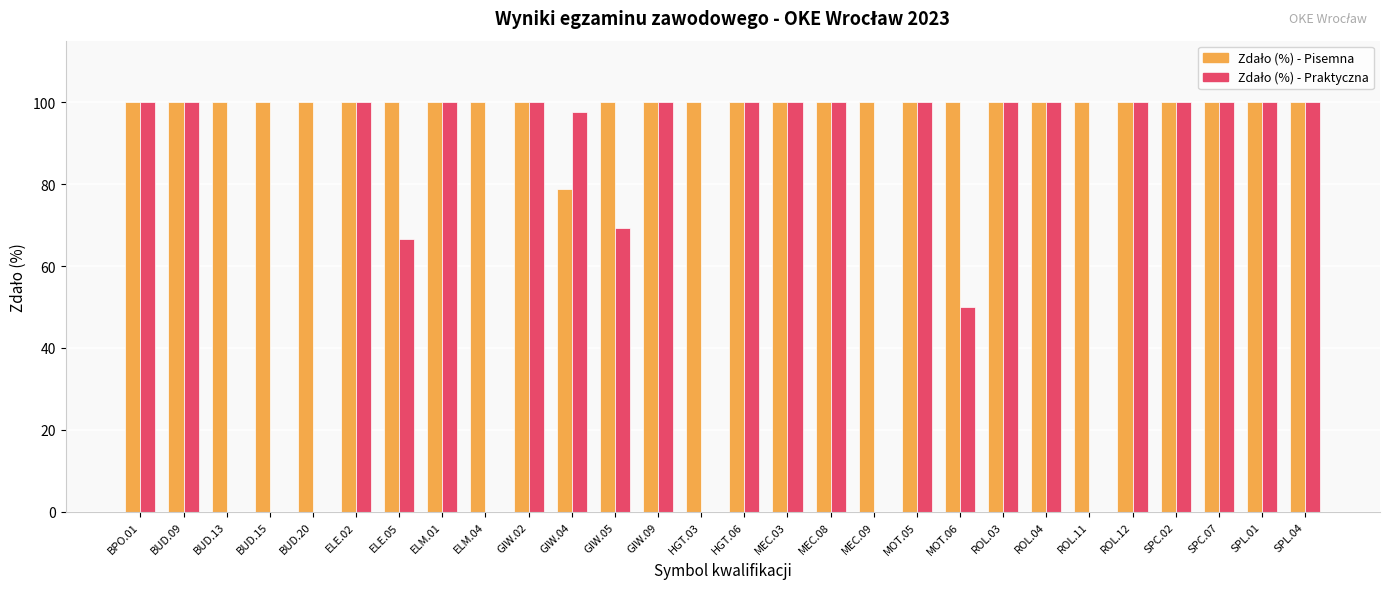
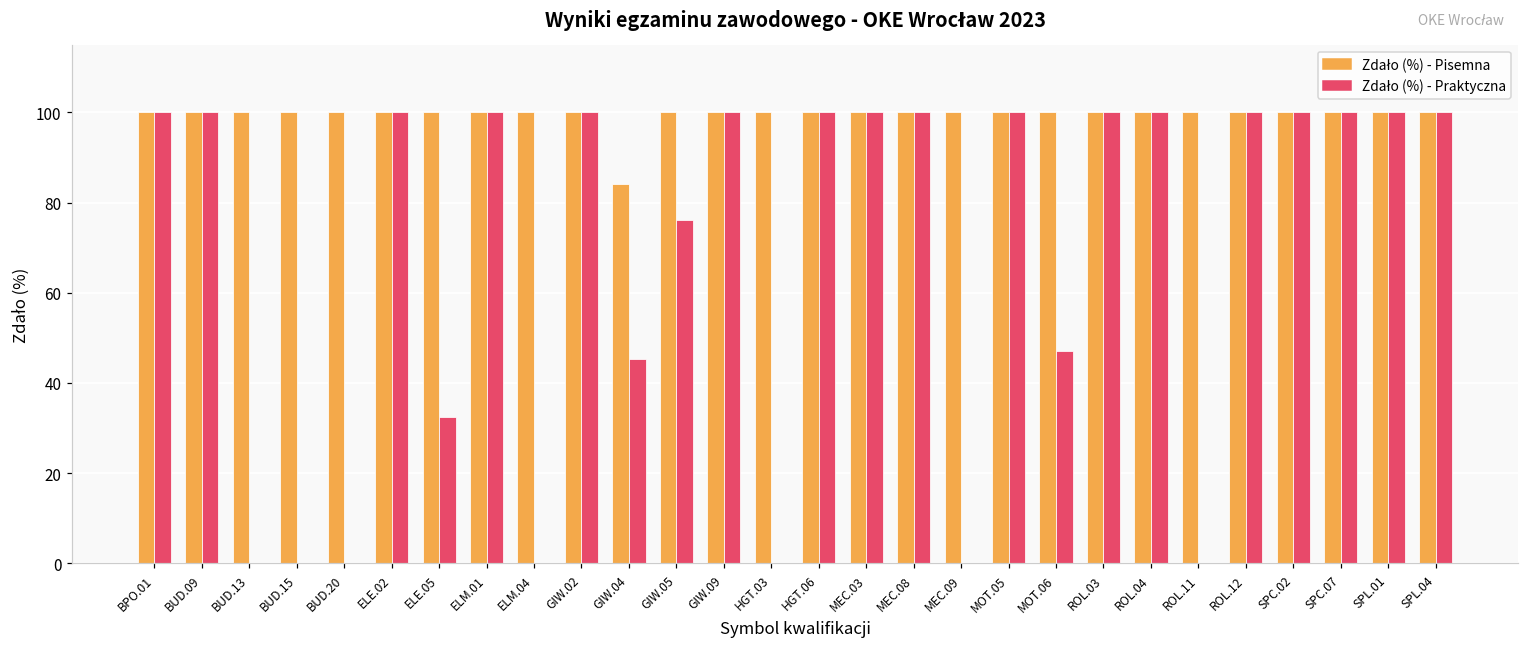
Zdało (%) - Praktyczna, ELE.05: 67 -> 32
Zdało (%) - Pisemna, GIW.04: 79 -> 84
Zdało (%) - Praktyczna, GIW.04: 98 -> 45
Zdało (%) - Praktyczna, GIW.05: 69 -> 76
Zdało (%) - Praktyczna, MOT.06: 50 -> 47
